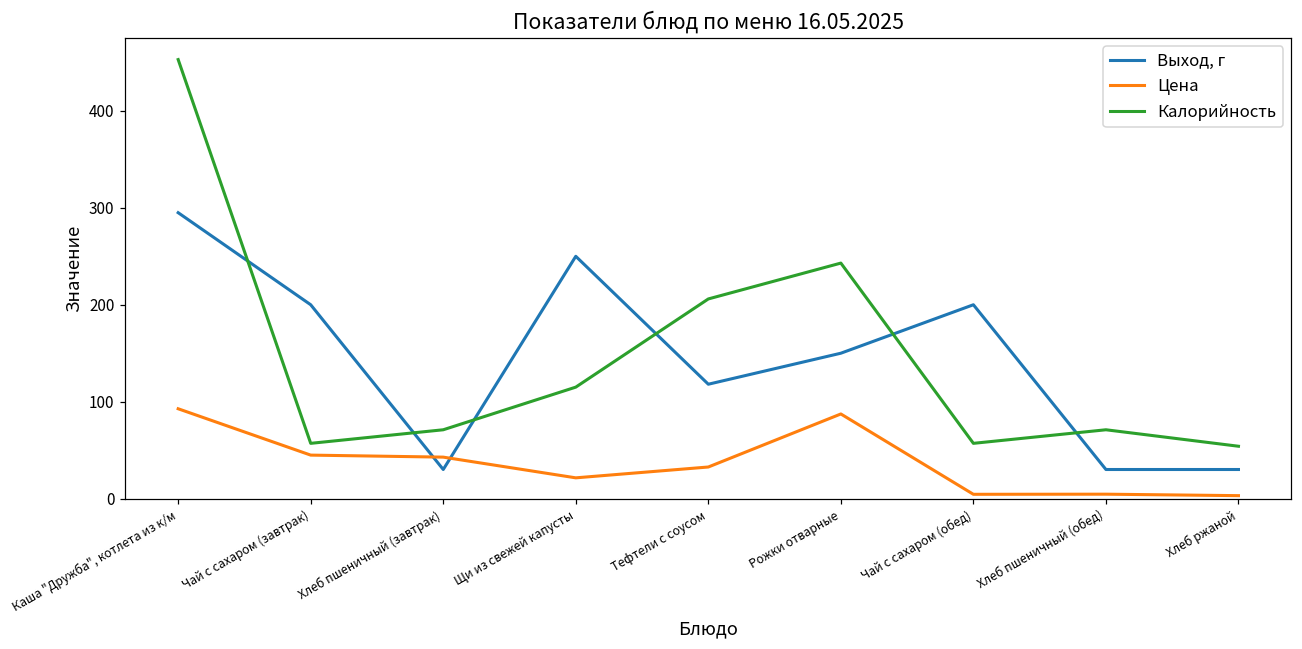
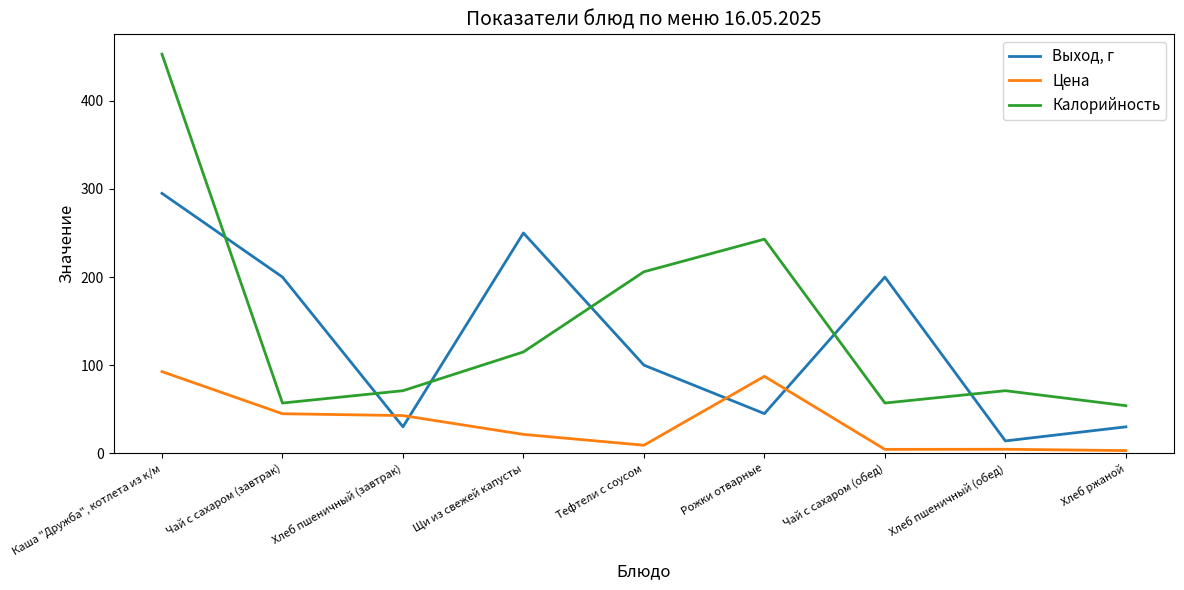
Выход, г, Тефтели с соусом: 120 -> 100
Цена, Тефтели с соусом: 30 -> 10
Выход, г, Рожки отварные: 150 -> 50
Выход, г, Хлеб пшеничный (обед): 30 -> 10
